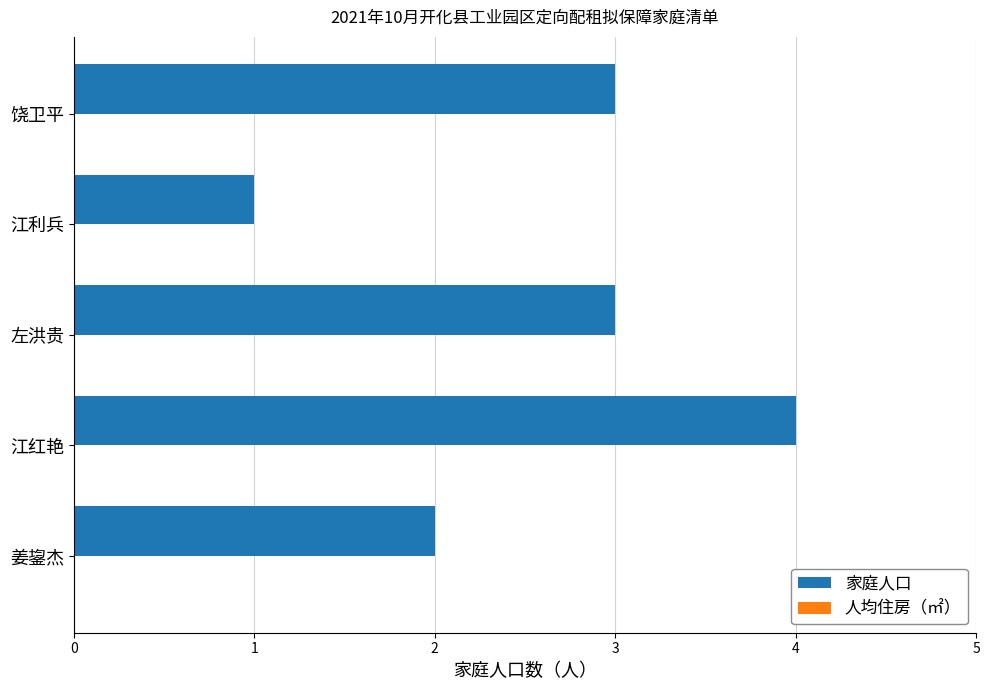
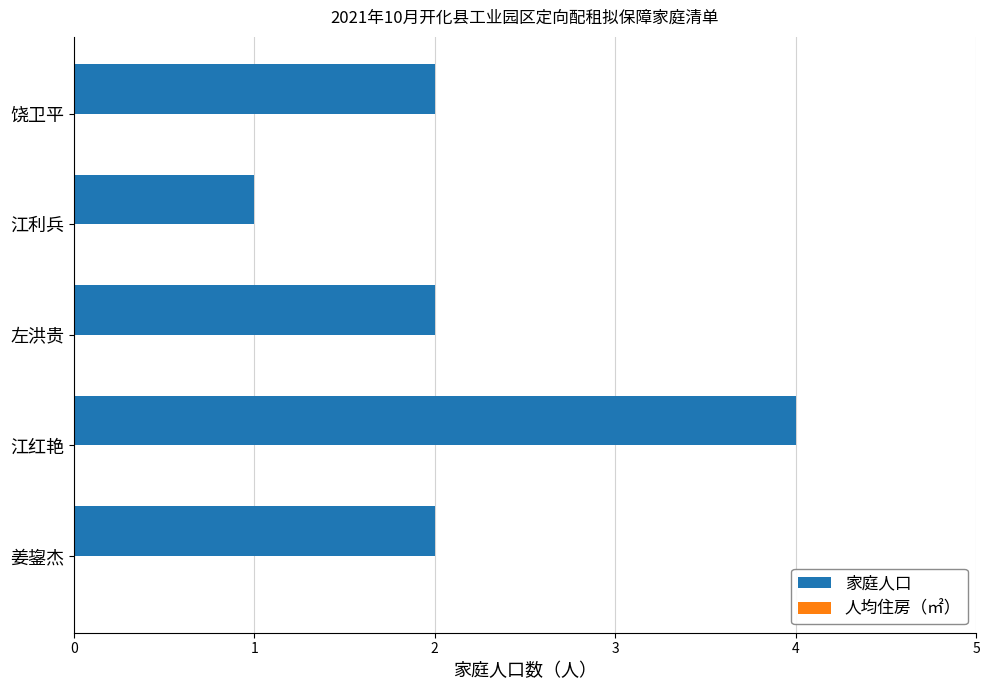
家庭人口, 饶卫平: 3 -> 2
家庭人口, 左洪贵: 3 -> 2
